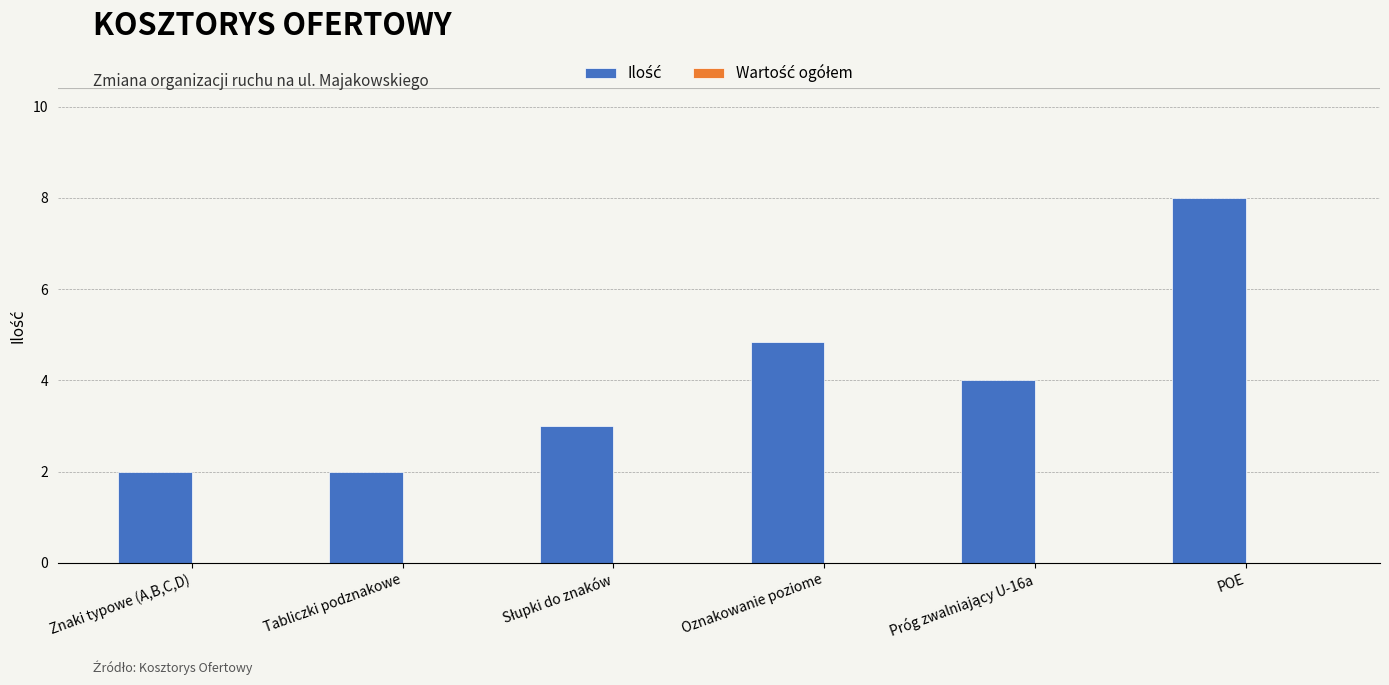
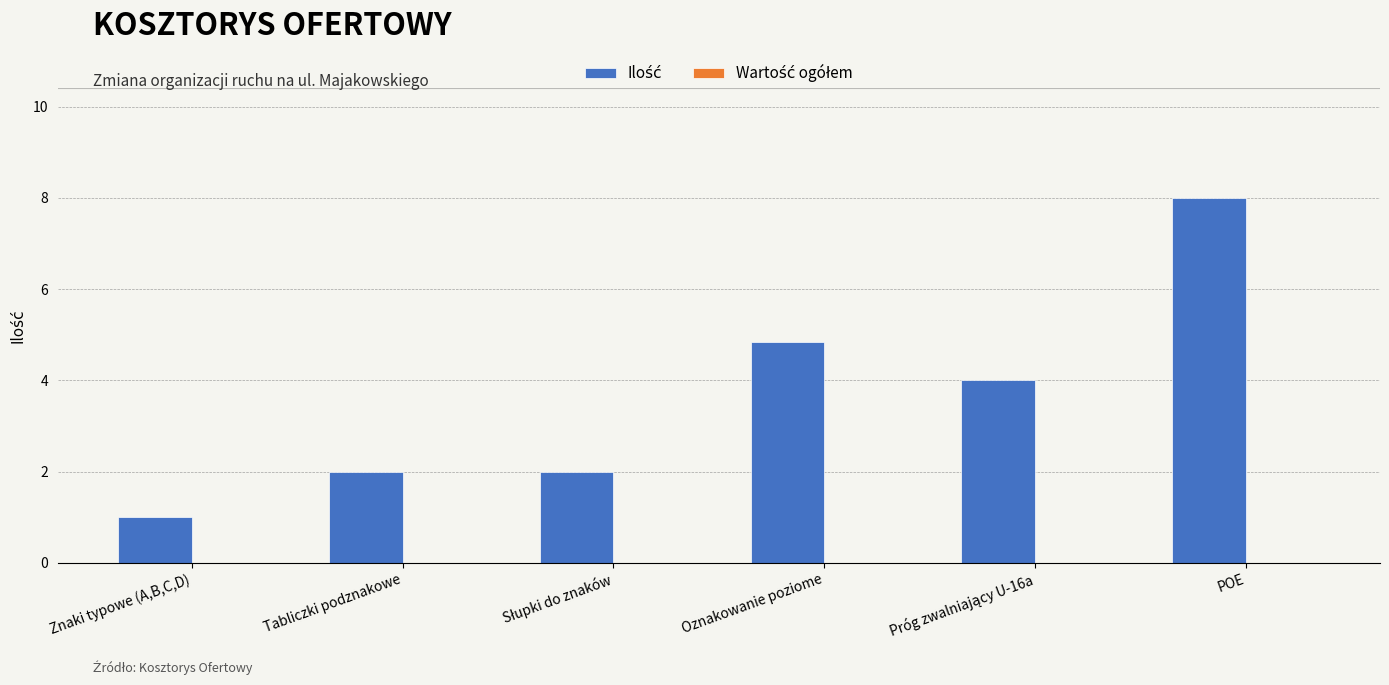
Ilość, Znaki typowe (A,B,C,D): 2 -> 1
Ilość, Słupki do znaków: 3 -> 2
